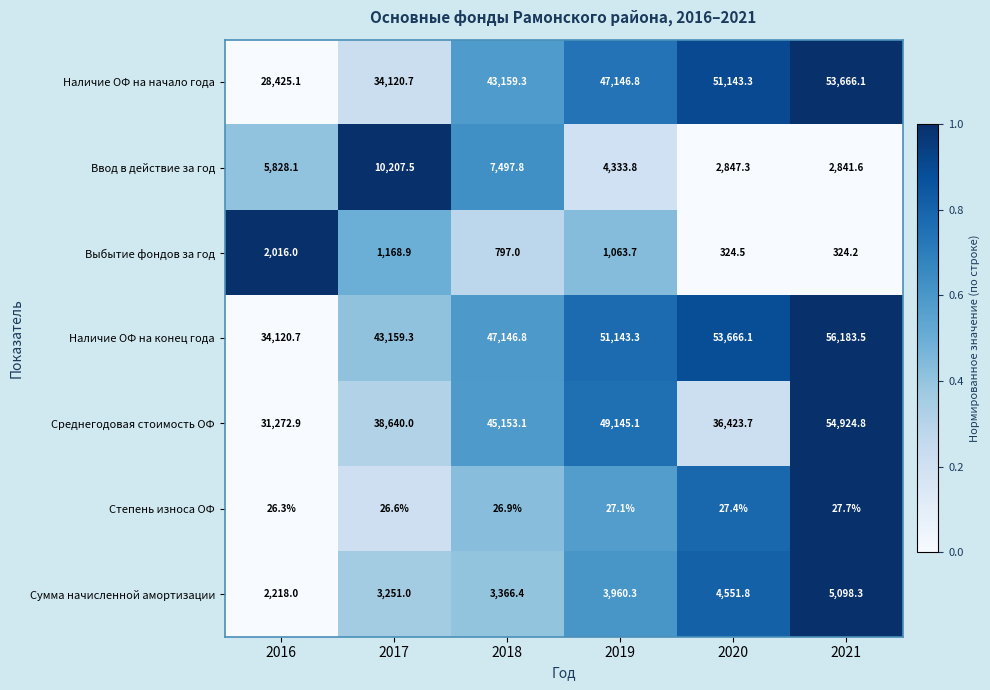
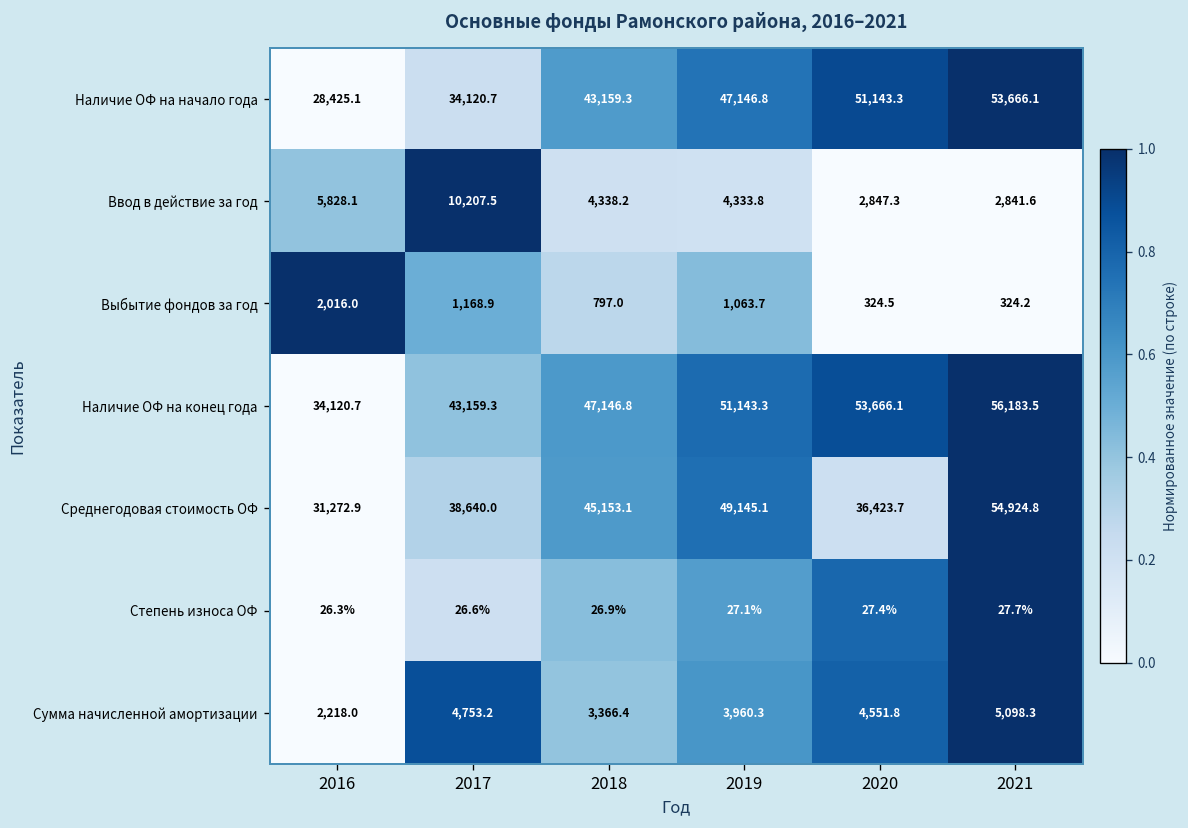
Ввод в действие за год, 2018: 7,497.8 -> 4,338.2
Сумма начисленной амортизации, 2017: 3,251.0 -> 4,753.2
